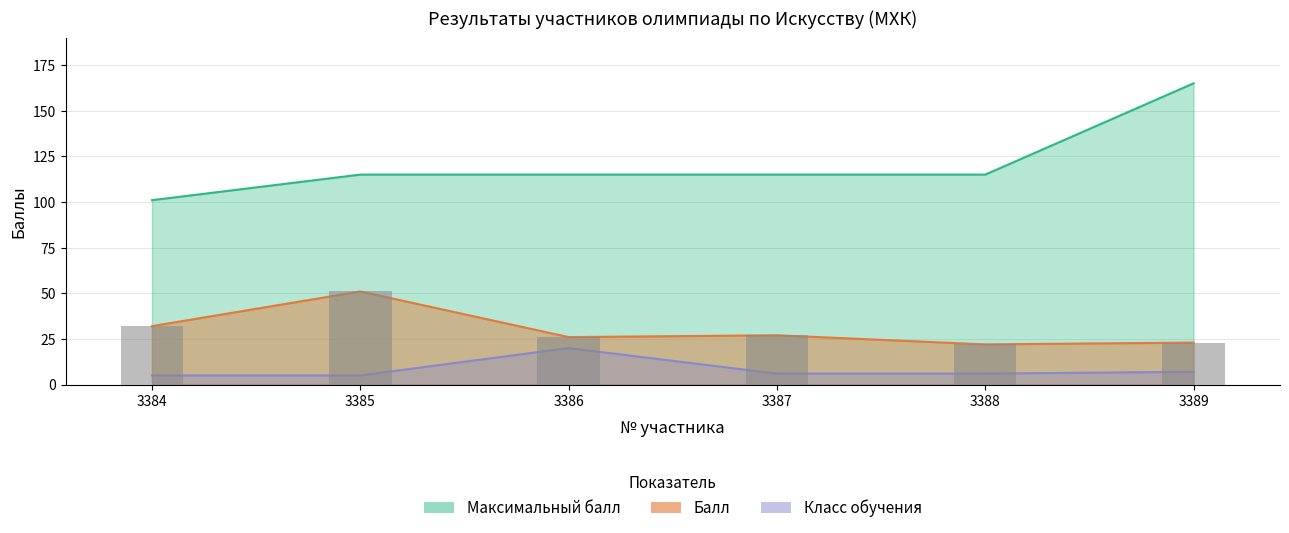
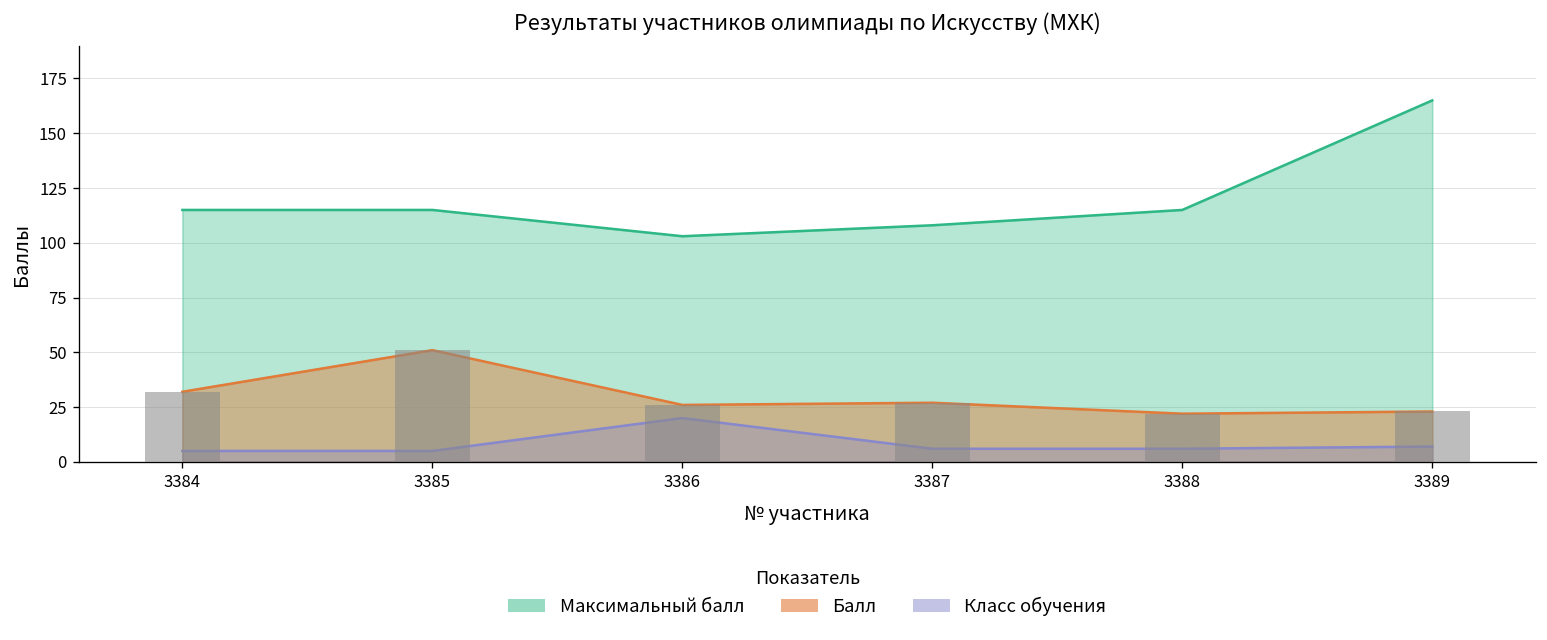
Максимальный балл, 3384: 101 -> 115
Максимальный балл, 3386: 115 -> 103
Максимальный балл, 3387: 115 -> 108
